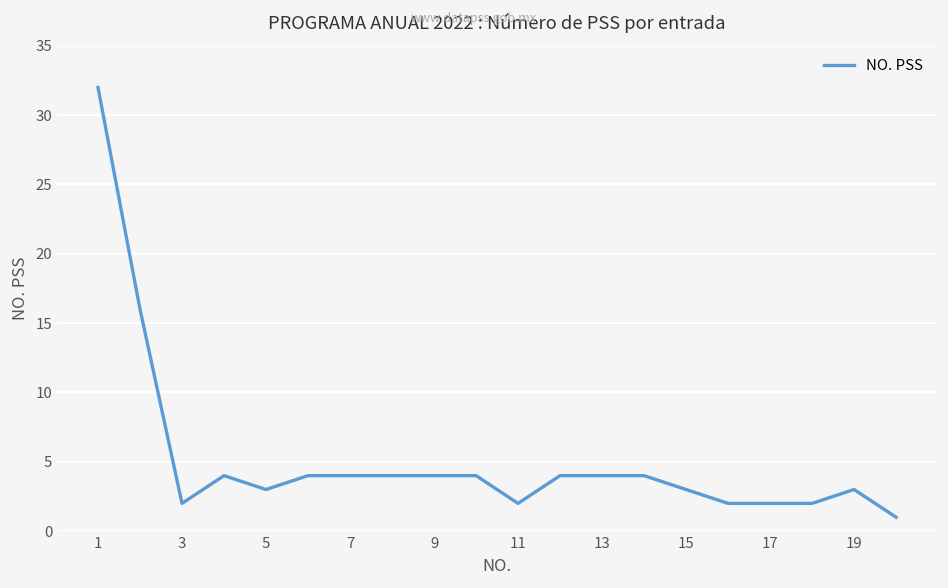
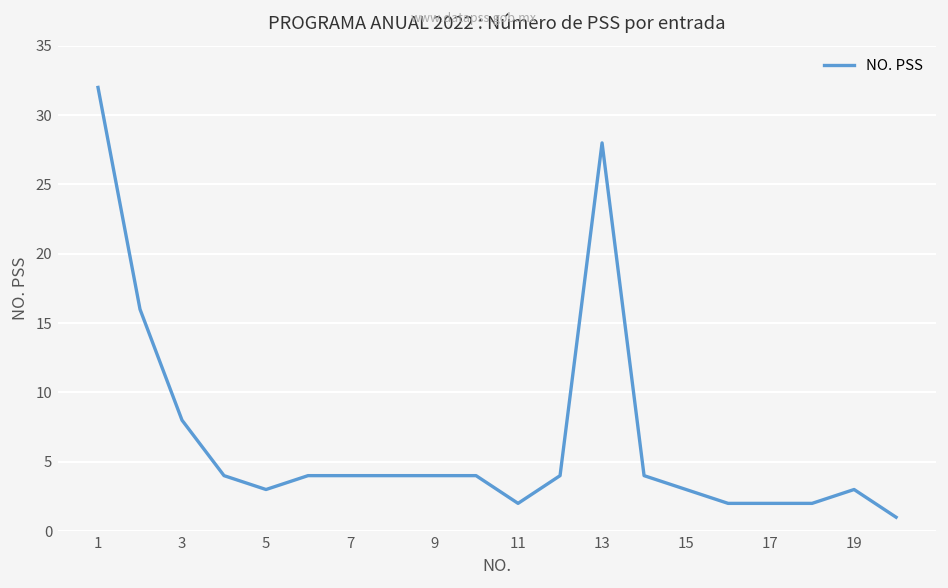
3: 2 -> 8
13: 4 -> 28
